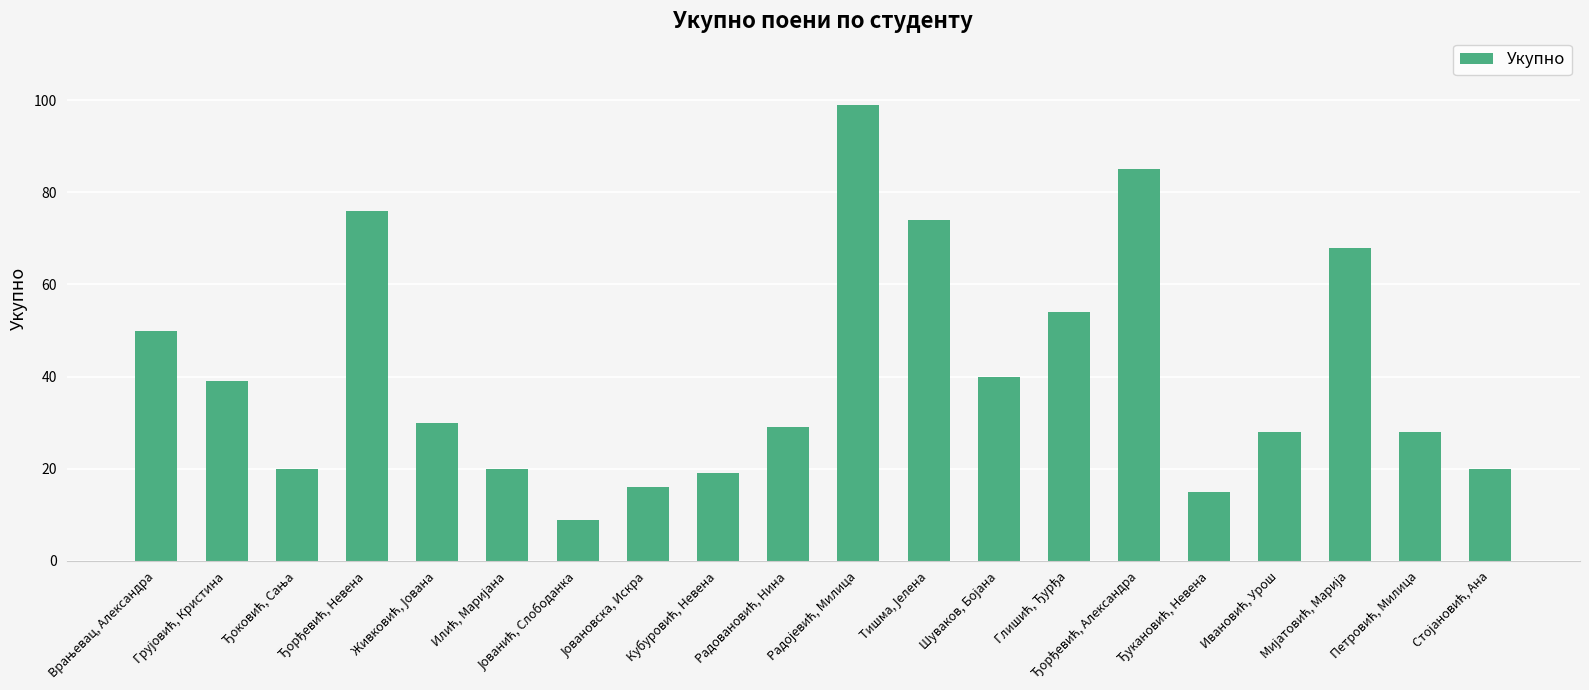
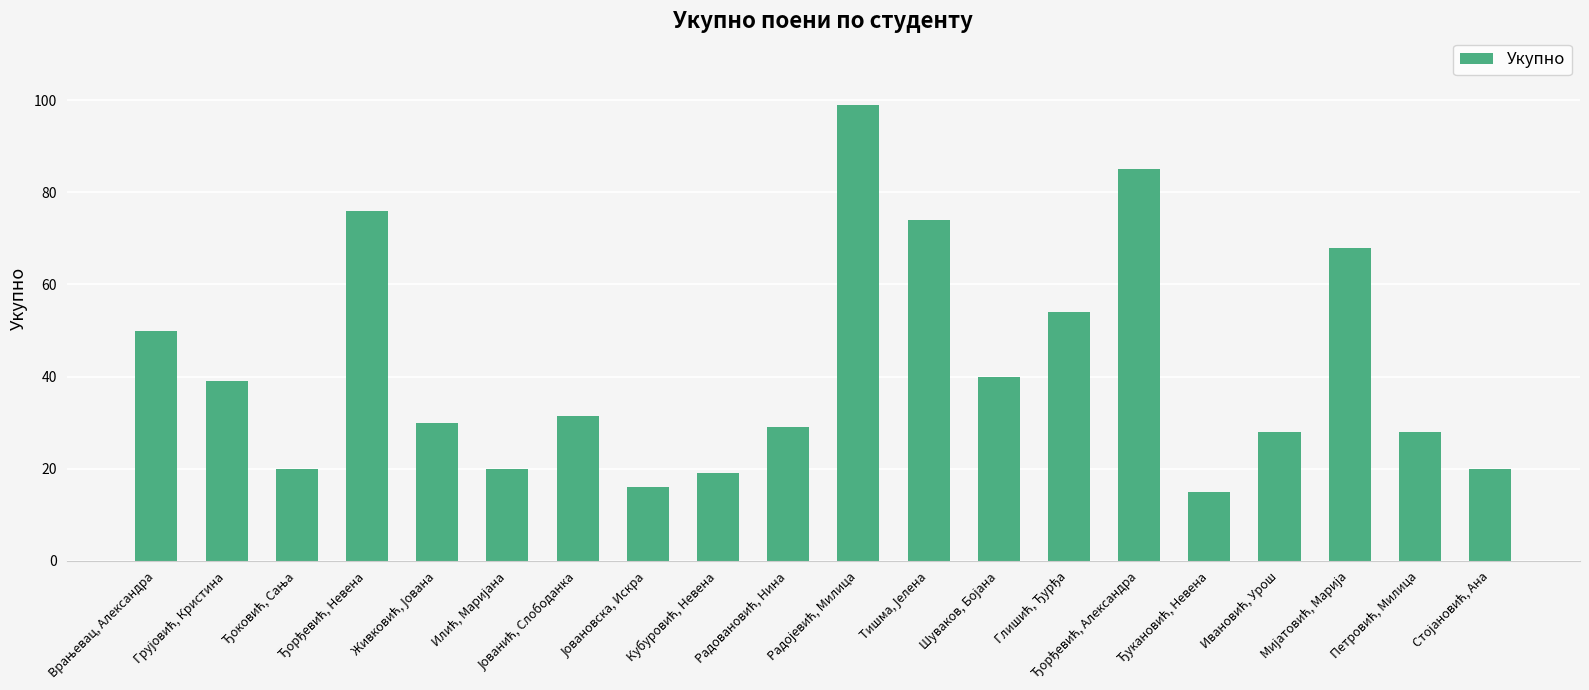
Јованић, Слободанка: 9 -> 32
